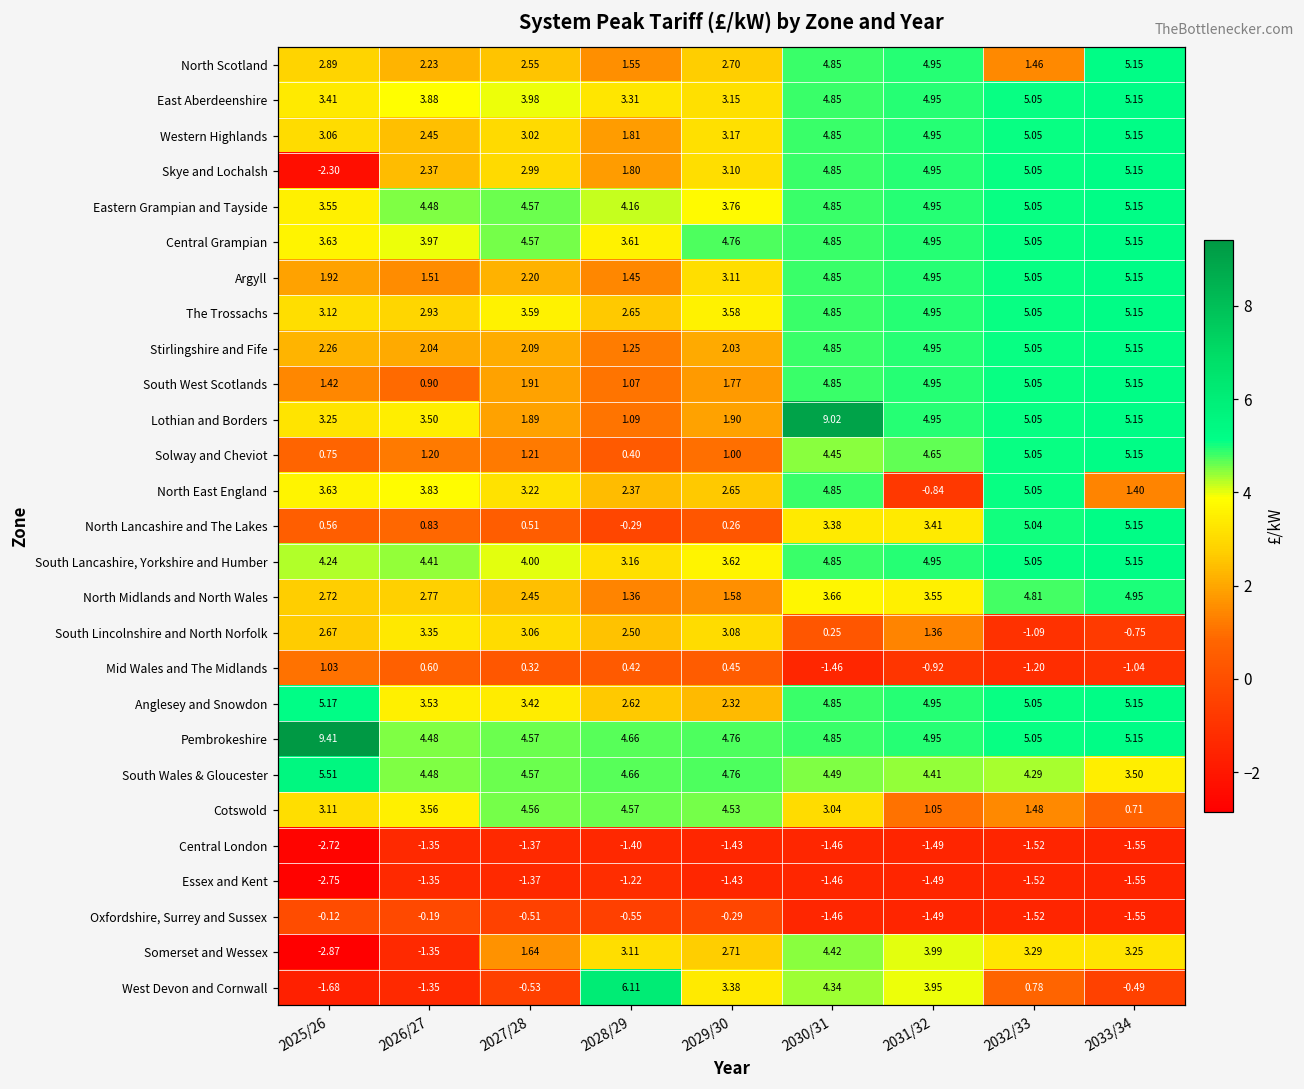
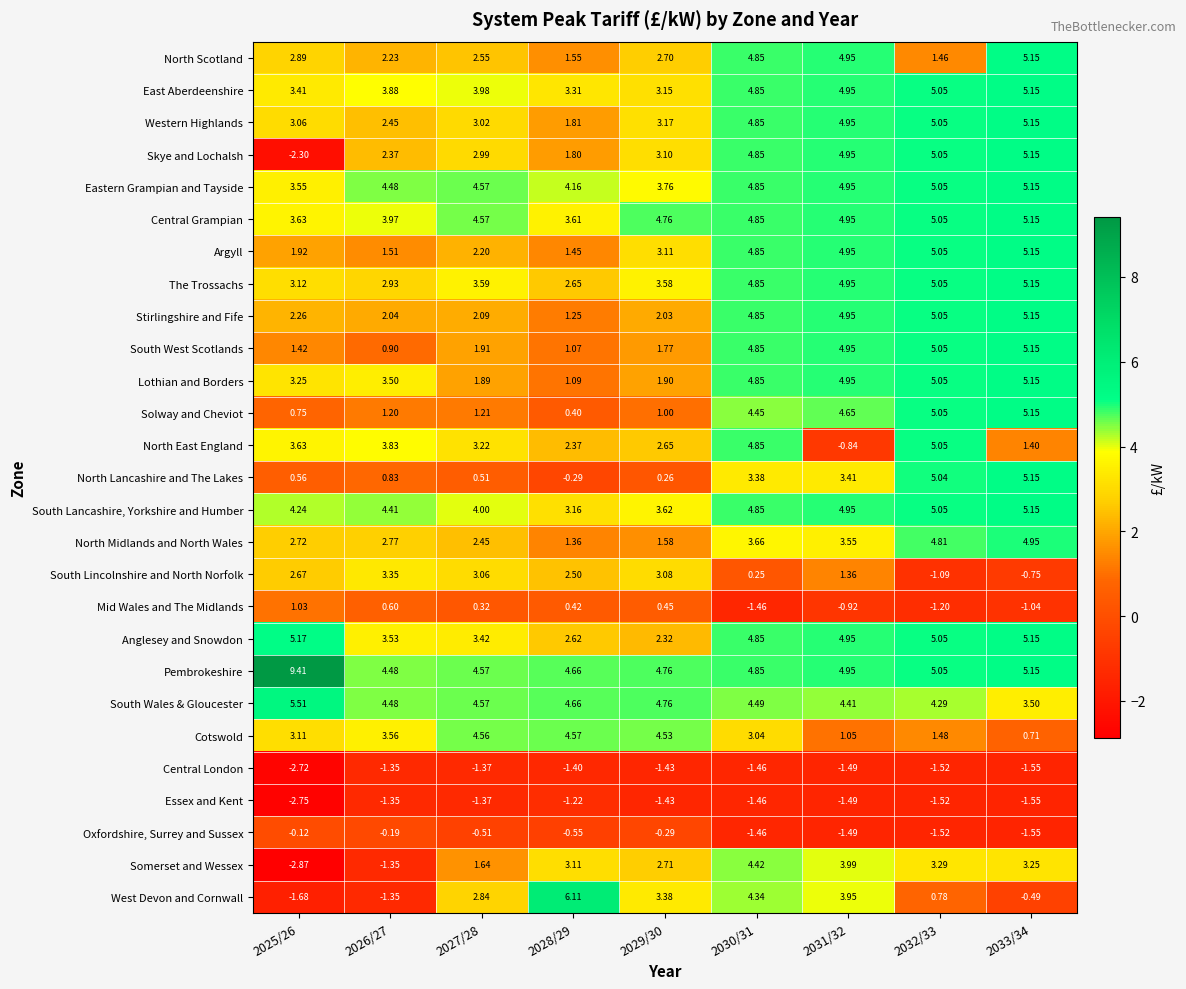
Lothian and Borders, 2030/31: 9.02 -> 4.85
West Devon and Cornwall, 2027/28: -0.53 -> 2.84
